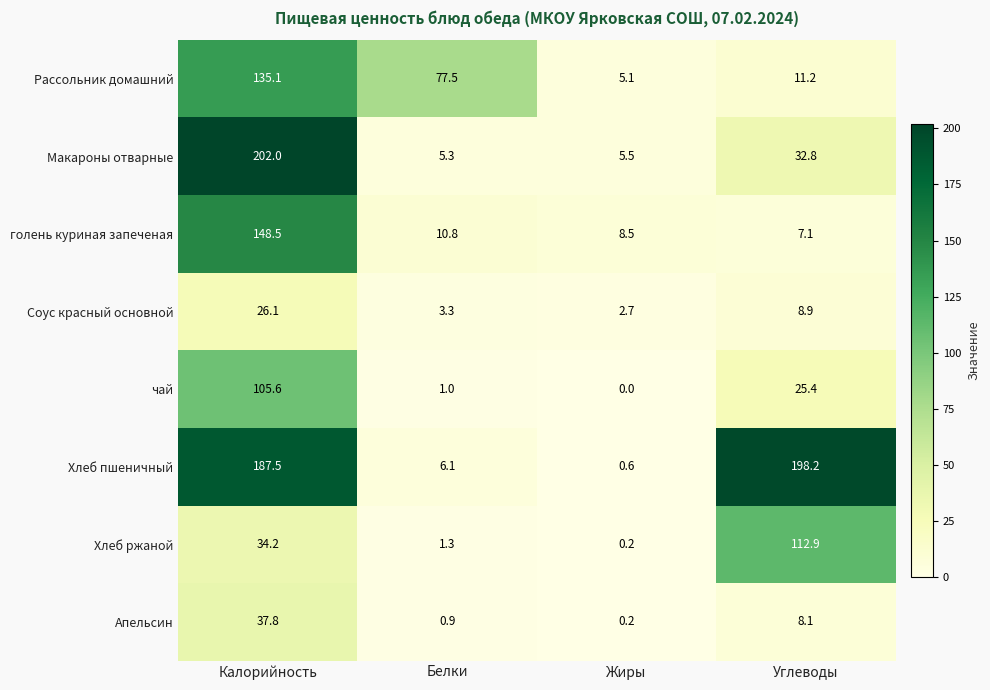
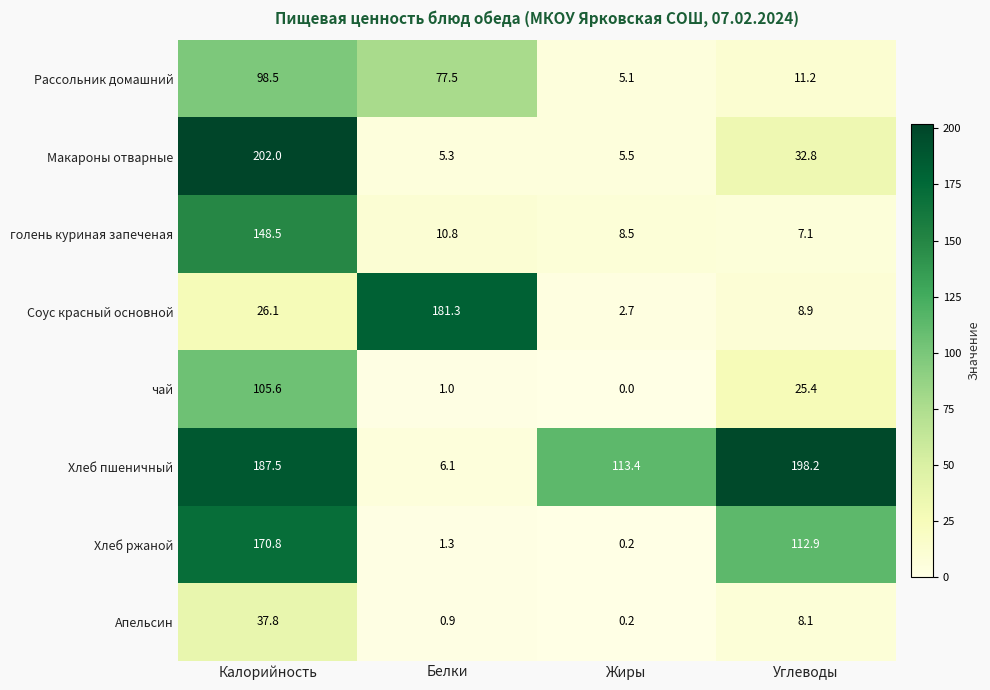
Рассольник домашний, Калорийность: 135.1 -> 98.5
Соус красный основной, Белки: 3.3 -> 181.3
Хлеб пшеничный, Жиры: 0.6 -> 113.4
Хлеб ржаной, Калорийность: 34.2 -> 170.8
